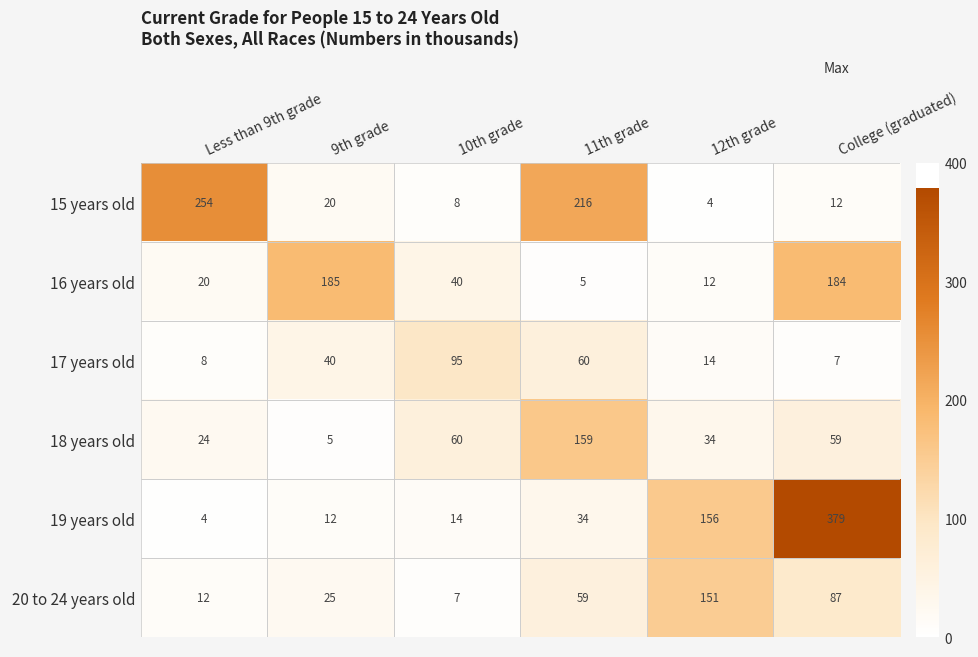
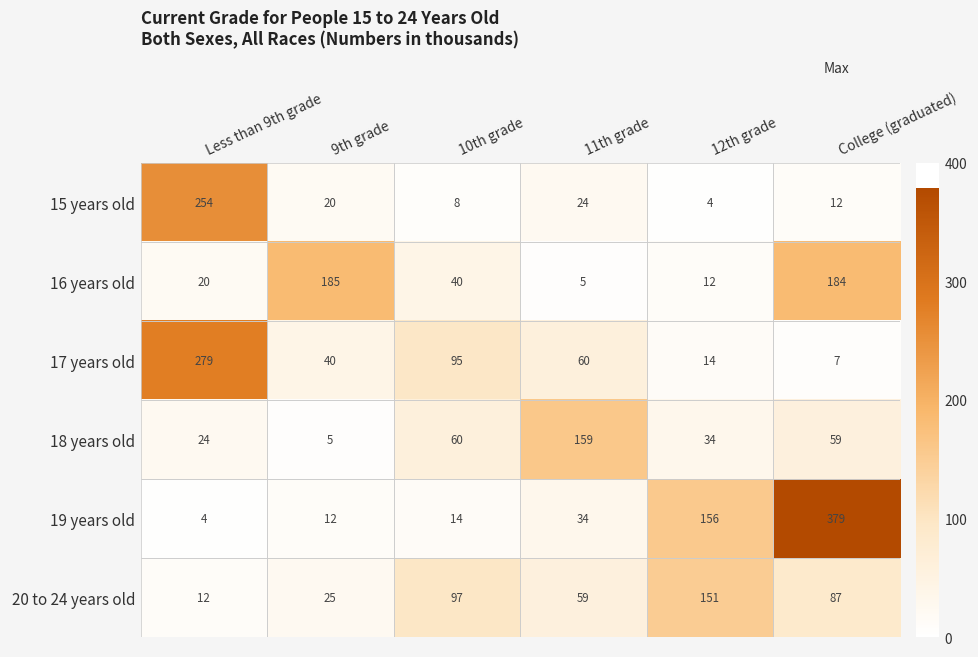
15 years old, 11th grade: 216 -> 24
17 years old, Less than 9th grade: 8 -> 279
20 to 24 years old, 10th grade: 7 -> 97
